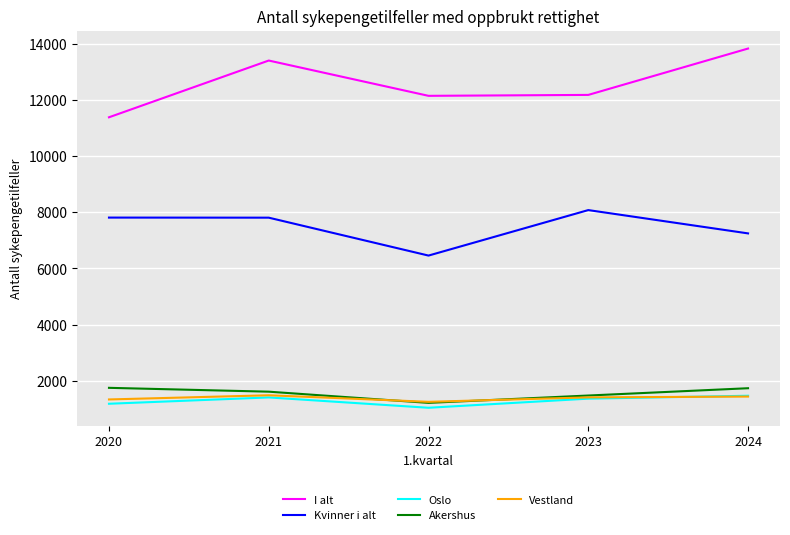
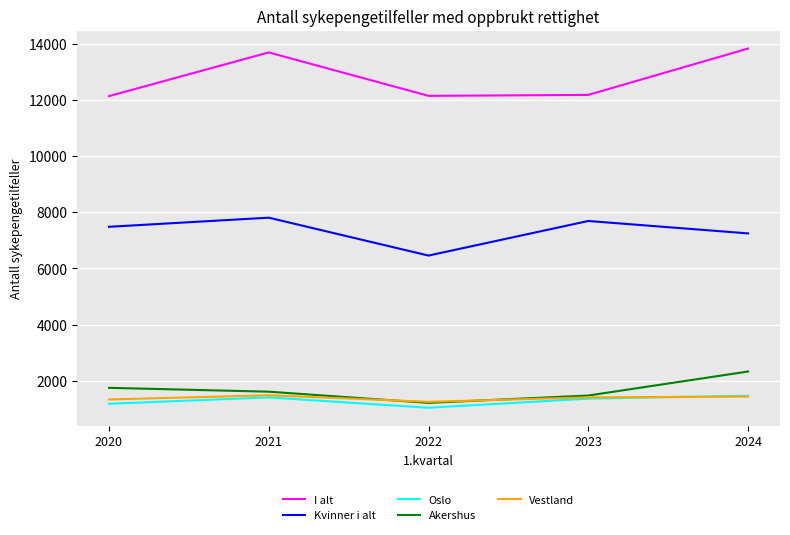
I alt, 2020: 11400 -> 12100
Kvinner i alt, 2020: 7800 -> 7500
I alt, 2021: 13400 -> 13700
Kvinner i alt, 2023: 8100 -> 7700
Akershus, 2024: 1700 -> 2300
